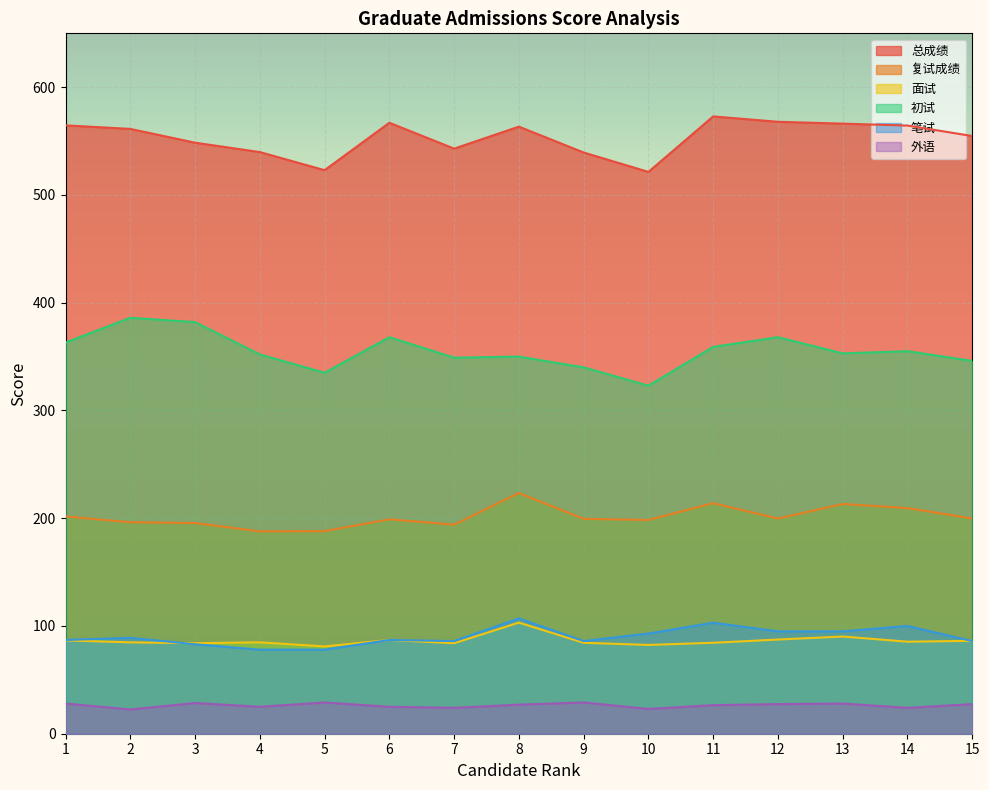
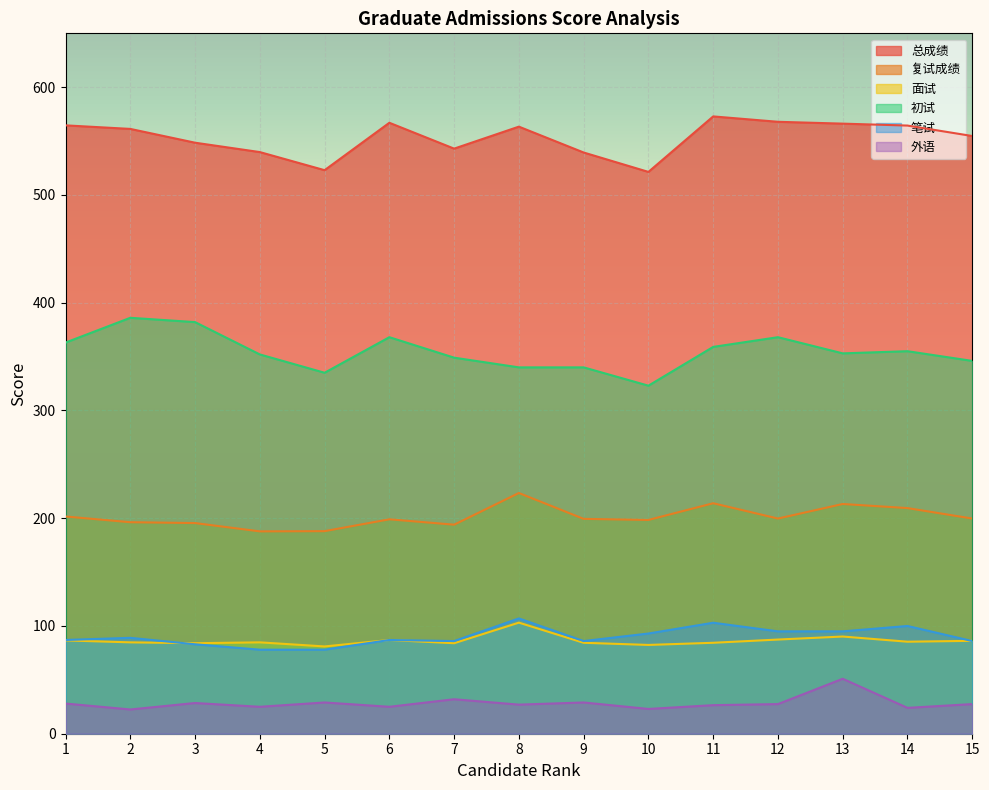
外语, 7: 24 -> 32
初试, 8: 350 -> 340
外语, 13: 28 -> 51
